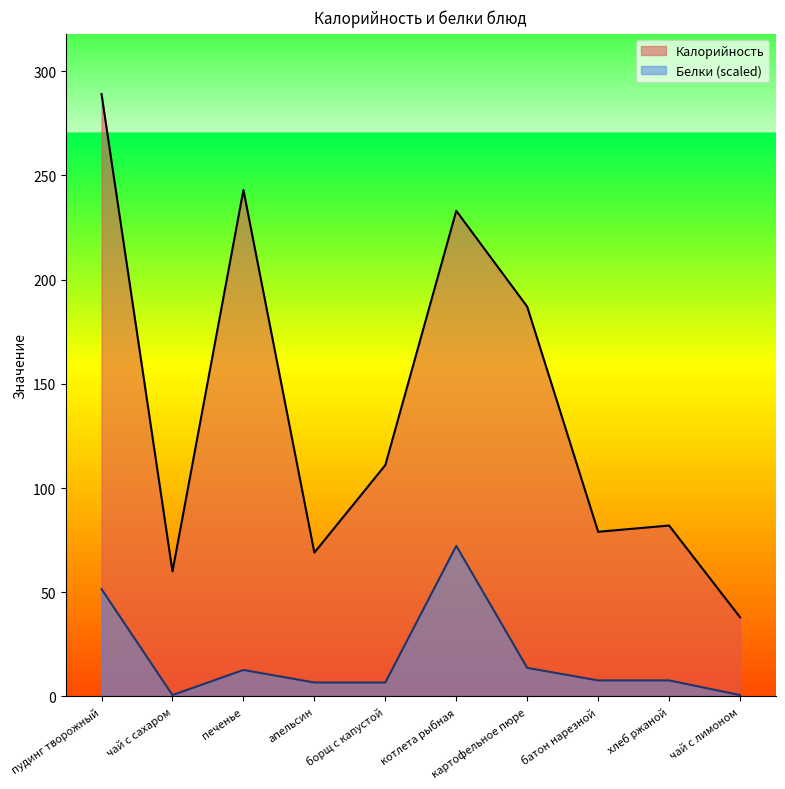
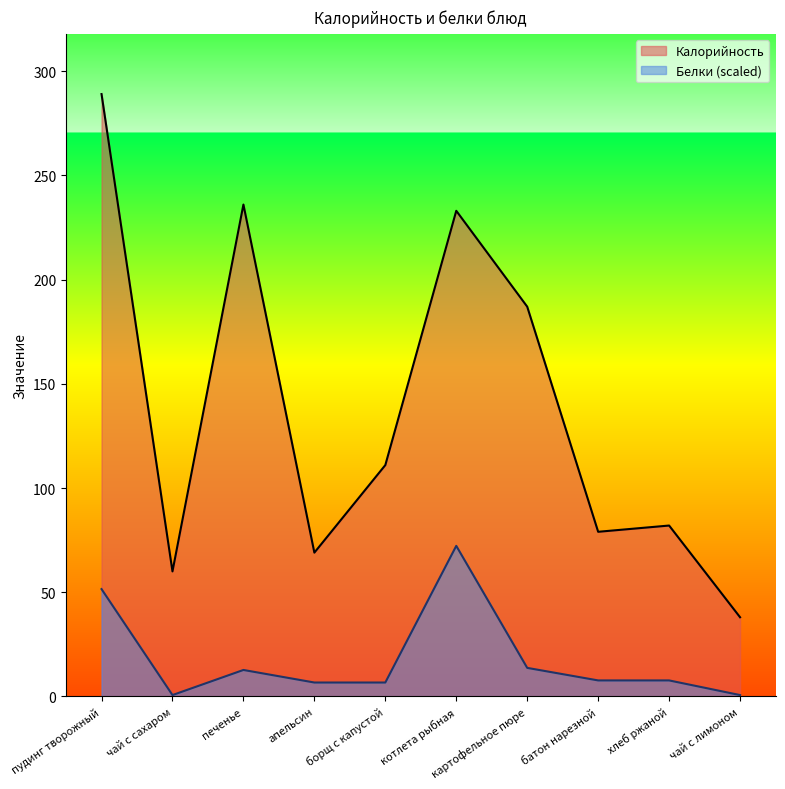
Калорийность, печенье: 243 -> 236
